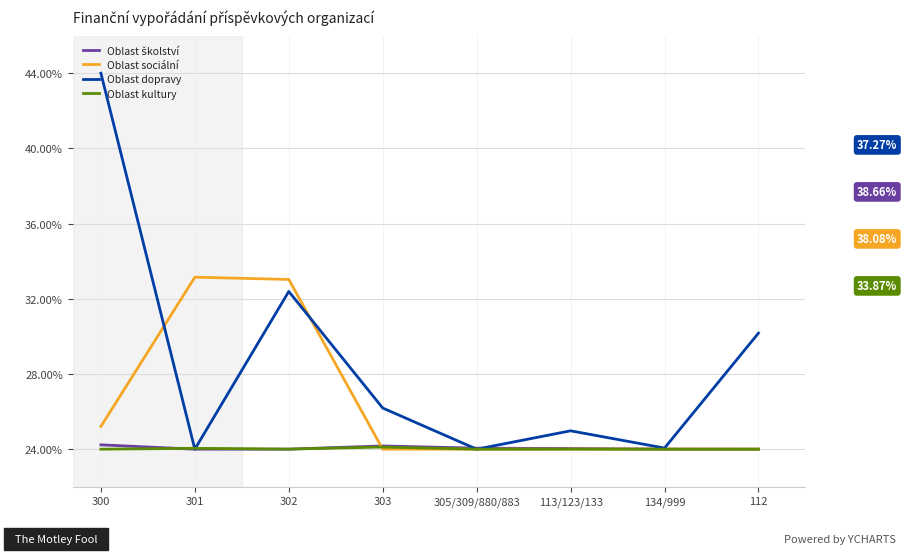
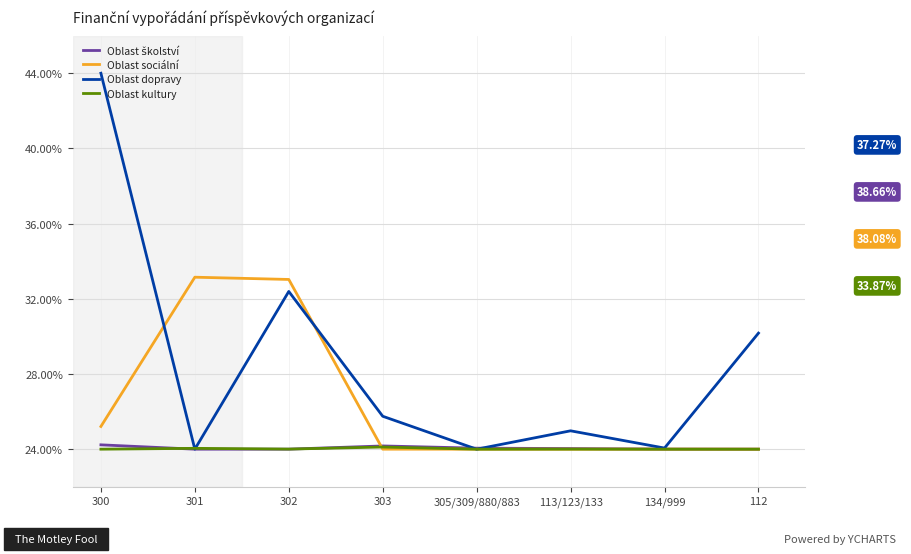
Oblast dopravy, 303: 26.2% -> 25.8%
